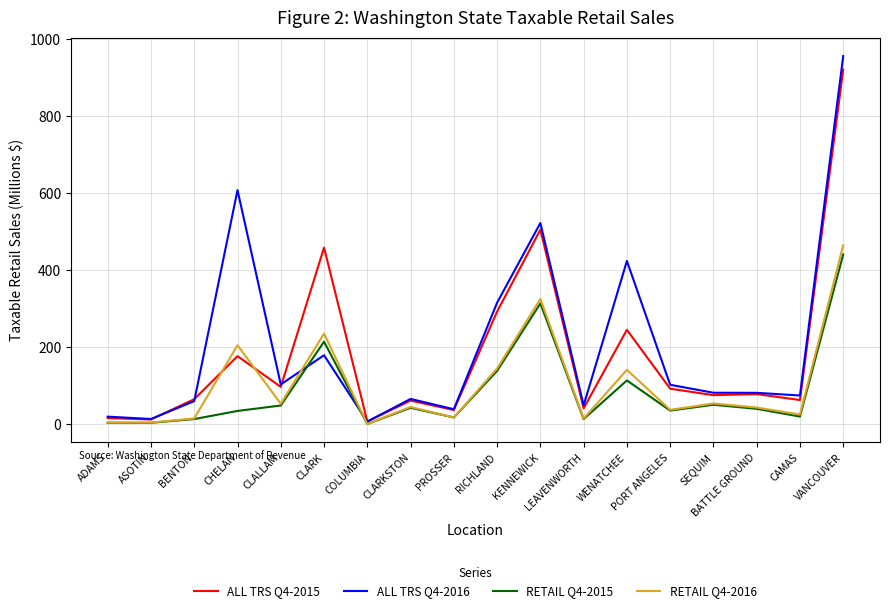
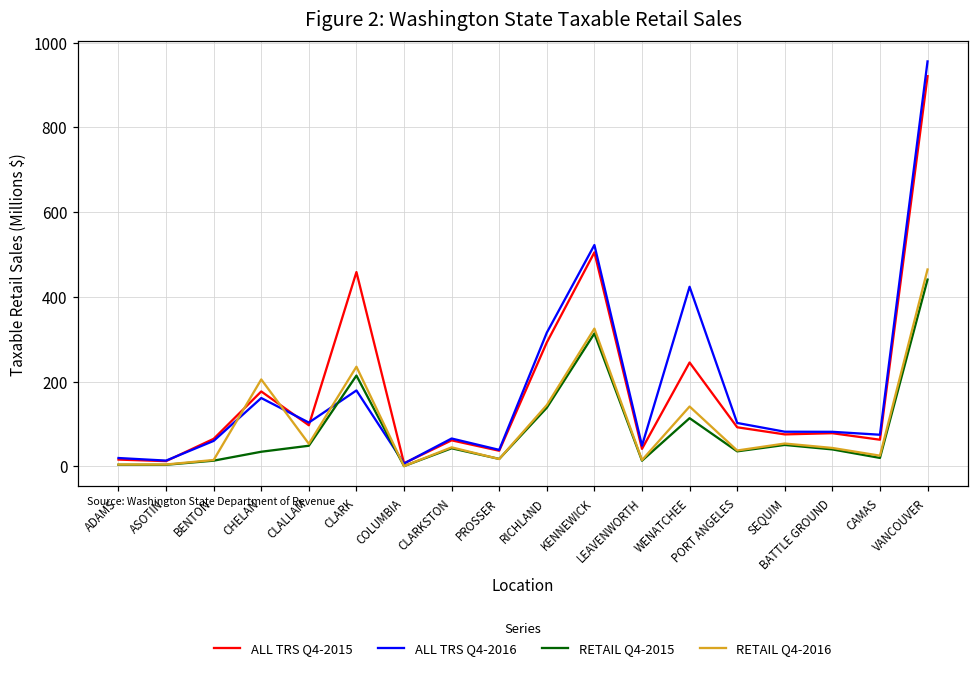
ALL TRS Q4-2016, CHELAN: 610 -> 160
